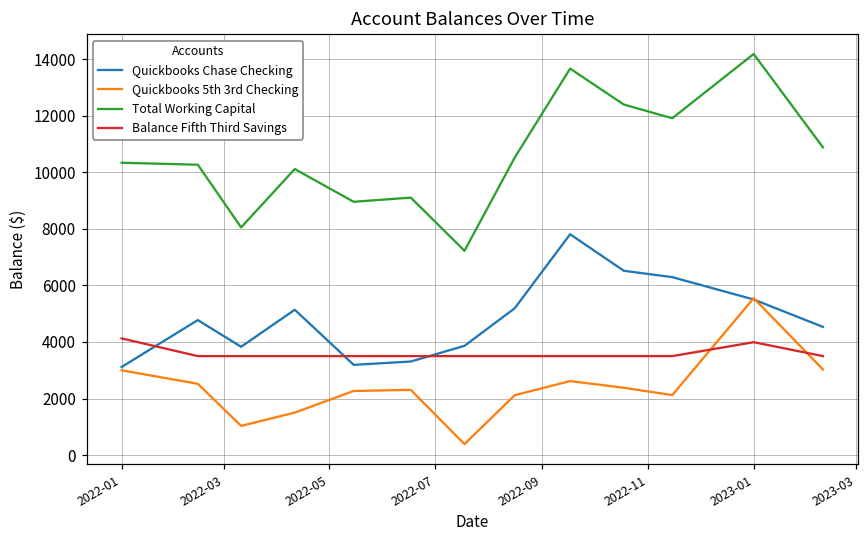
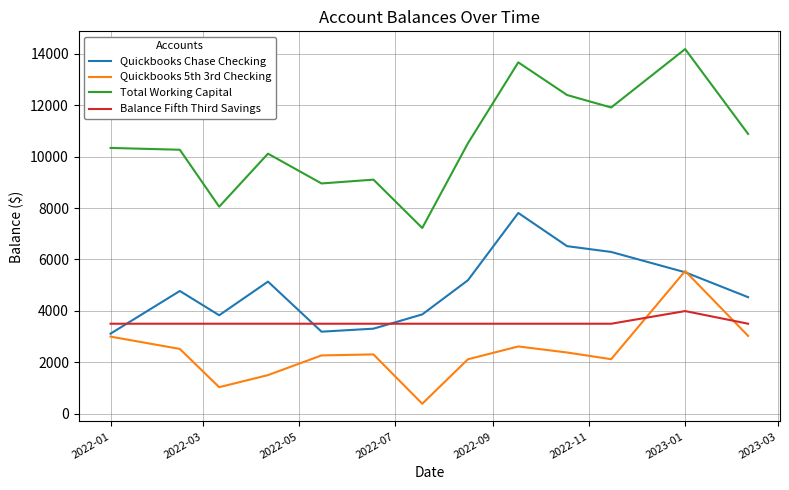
Balance Fifth Third Savings, 2022-01: 4100 -> 3500
